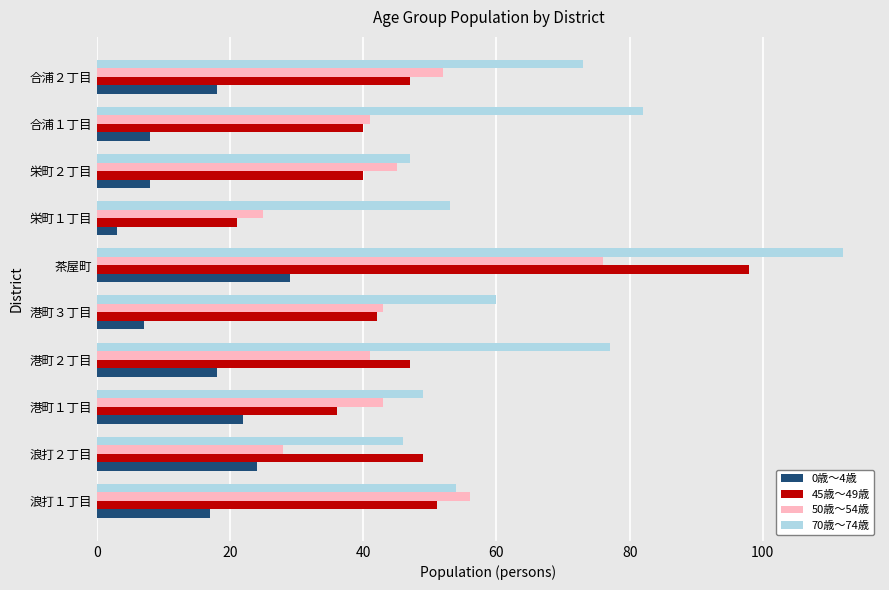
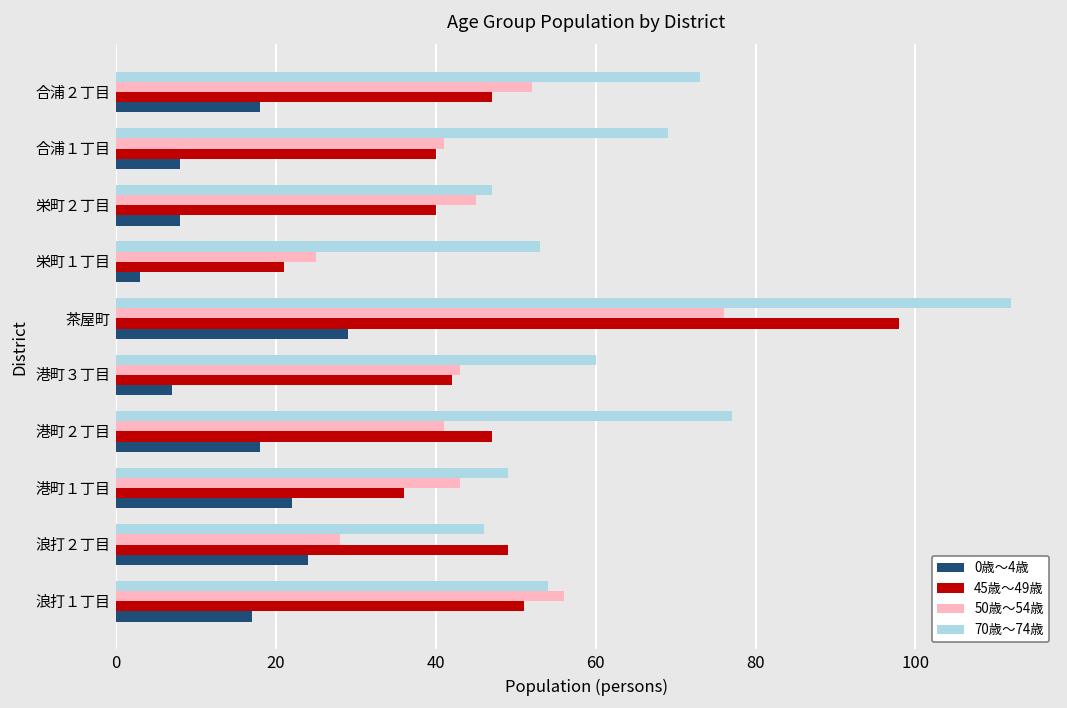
70歳～74歳, 合浦１丁目: 82 -> 69
